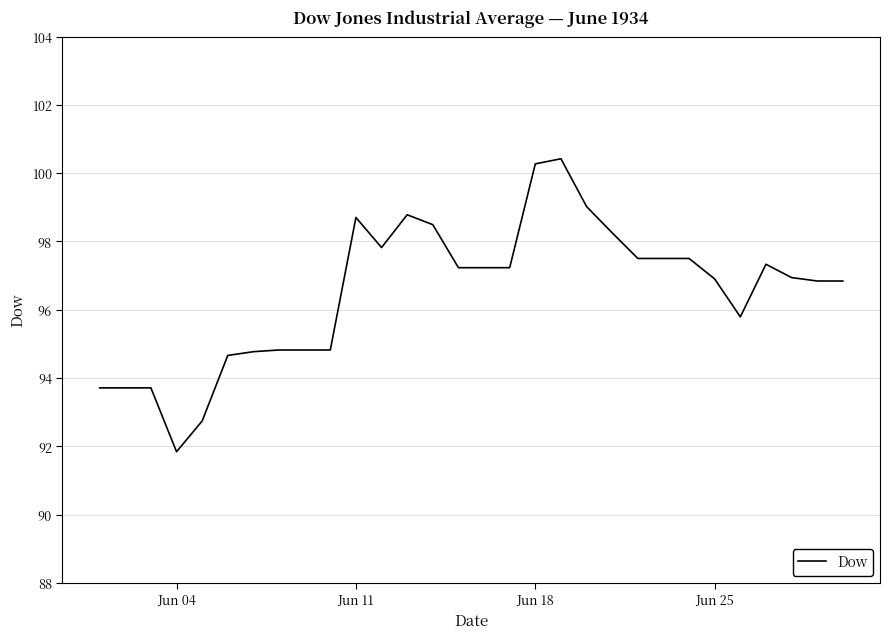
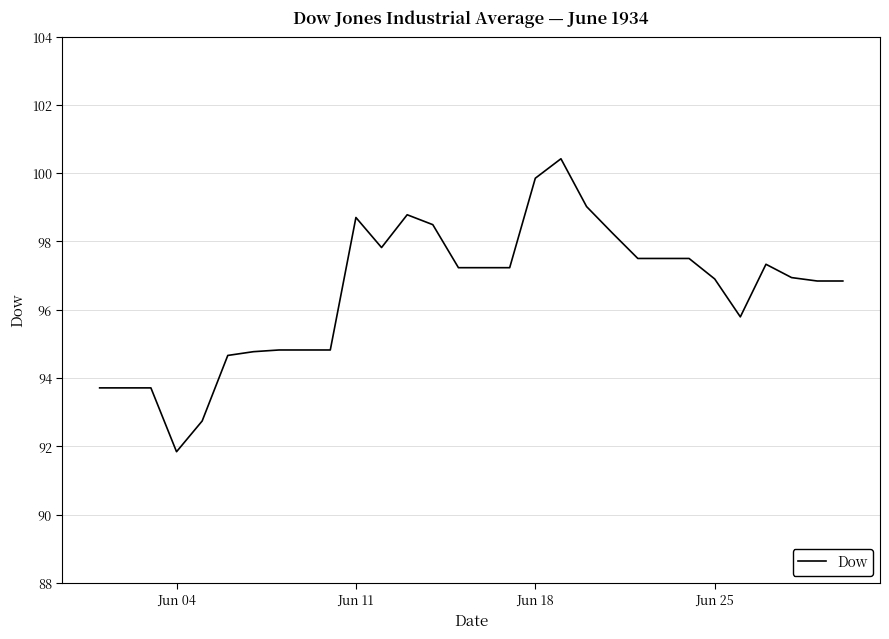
Jun 18: 100.3 -> 99.9
